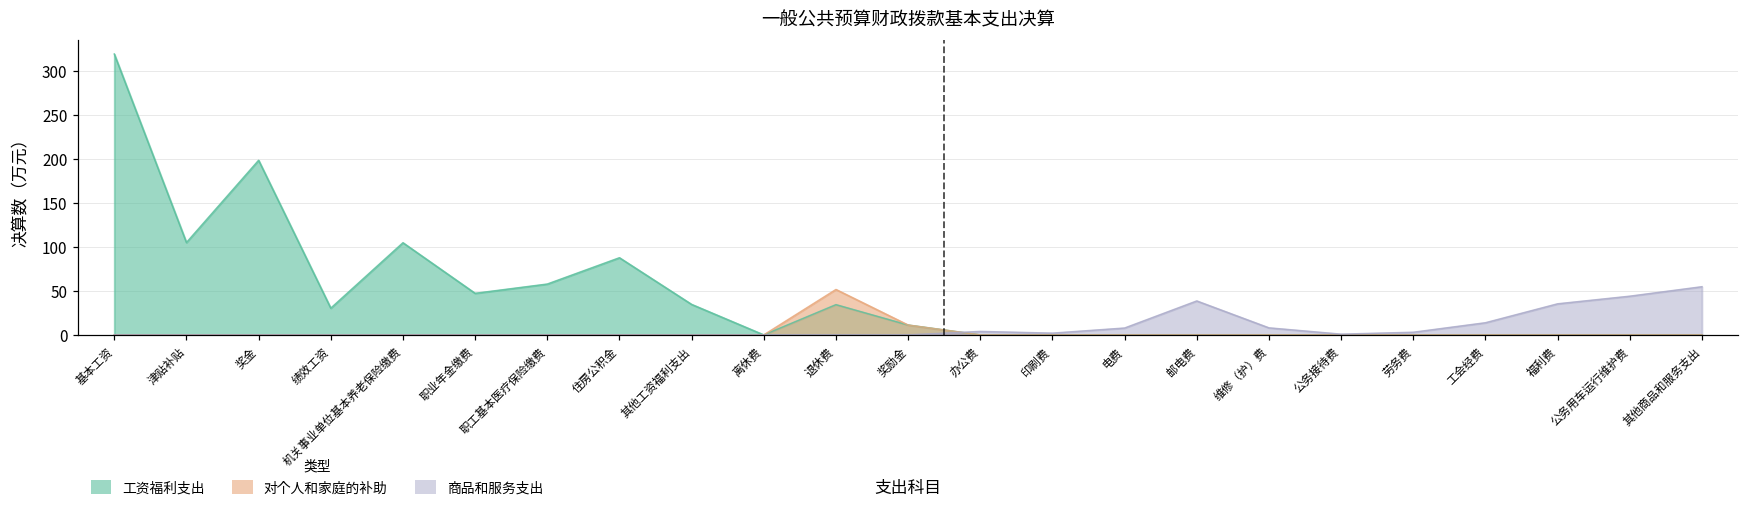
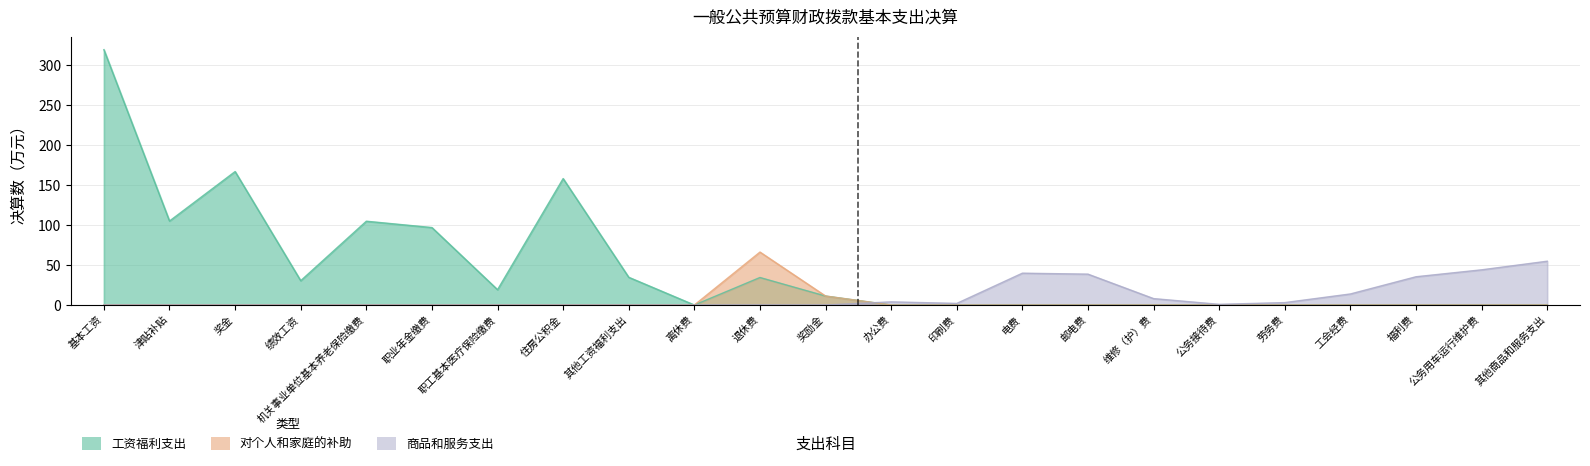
工资福利支出, 奖金: 200 -> 170
工资福利支出, 职业年金缴费: 50 -> 100
工资福利支出, 职工基本医疗保险缴费: 60 -> 20
工资福利支出, 住房公积金: 90 -> 160
对个人和家庭的补助, 退休费: 50 -> 70
商品和服务支出, 电费: 10 -> 40
